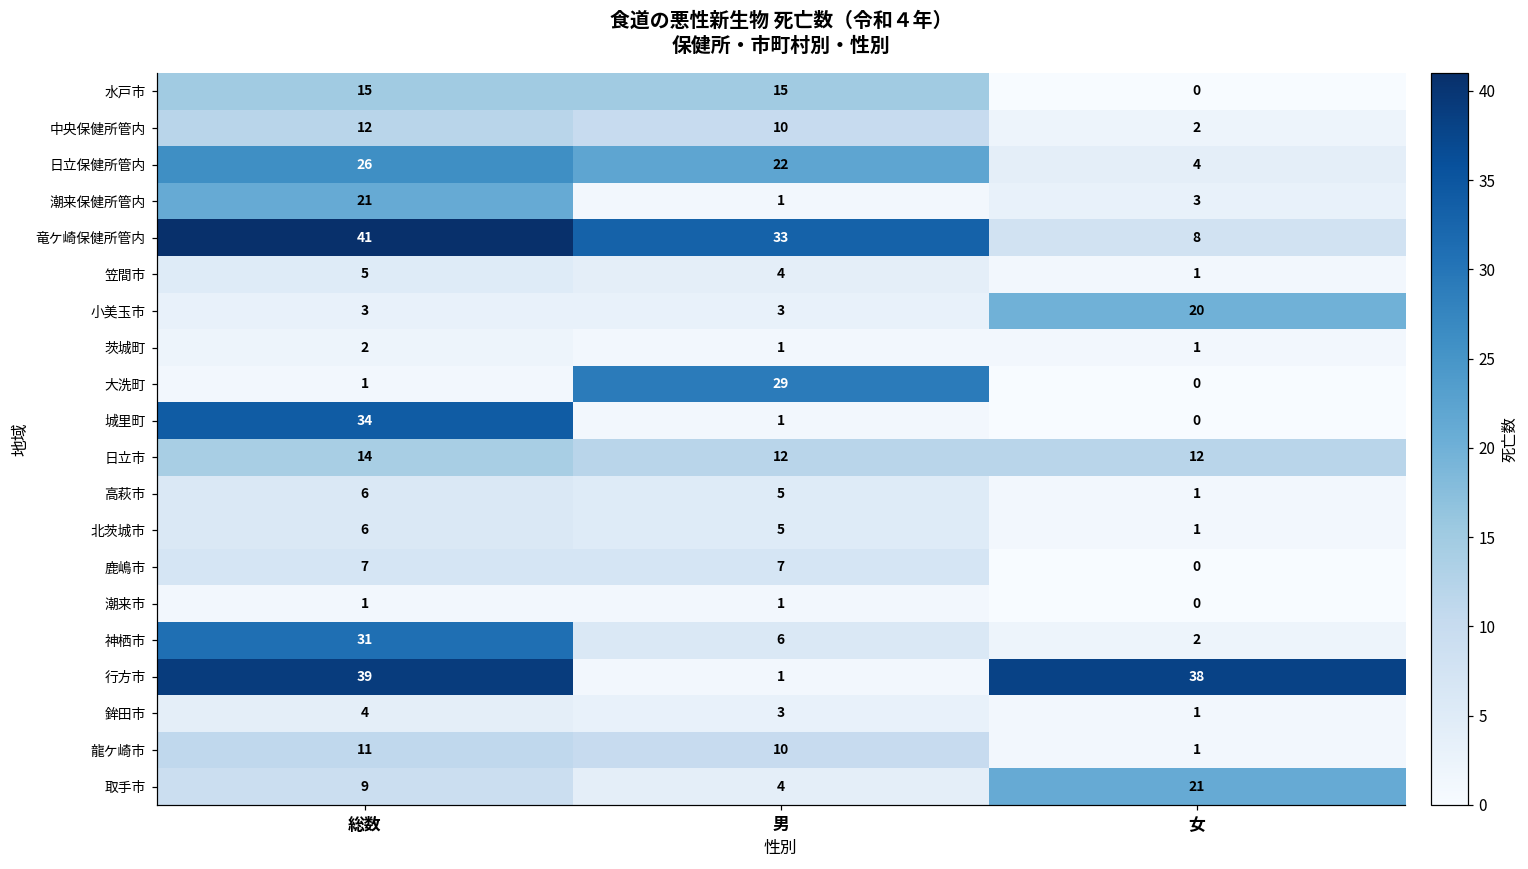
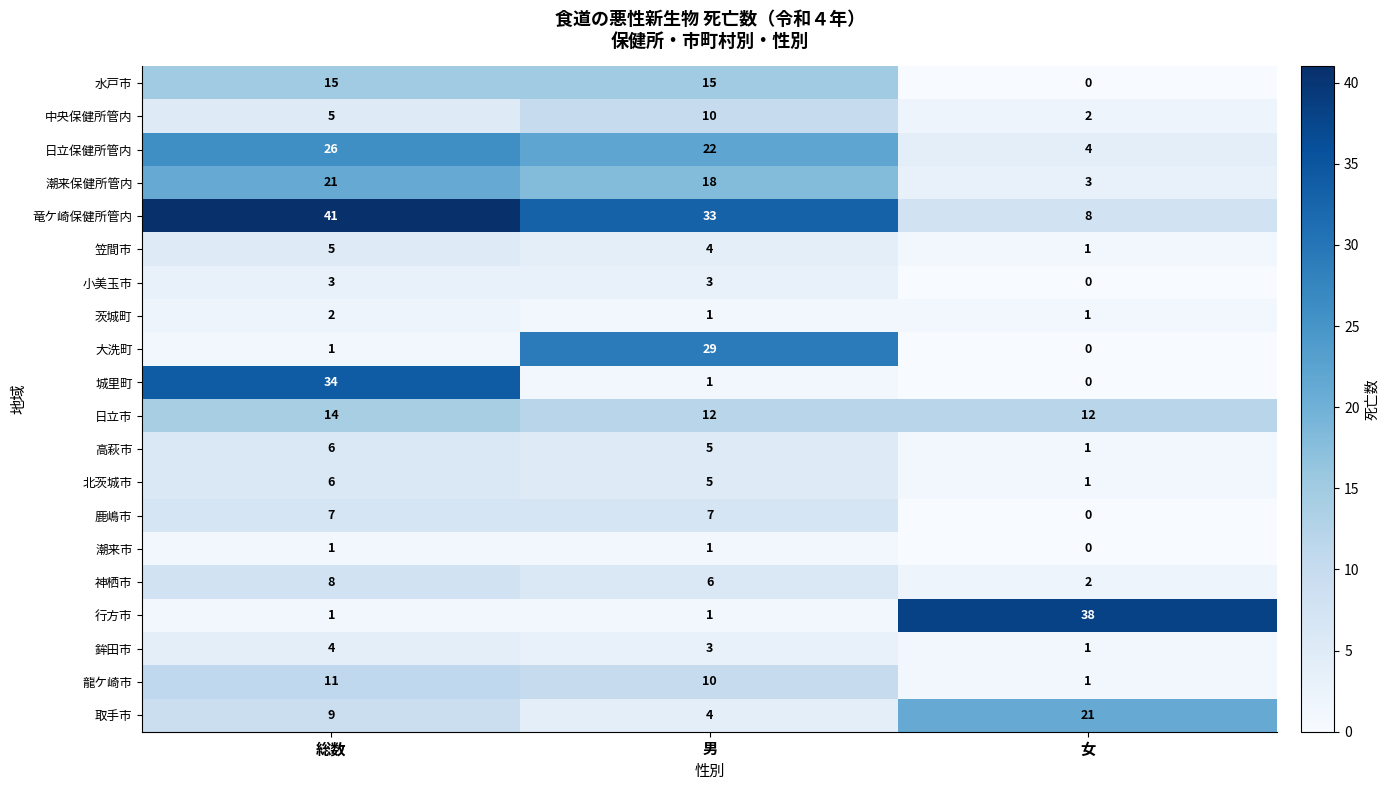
中央保健所管内, 総数: 12 -> 5
潮来保健所管内, 男: 1 -> 18
小美玉市, 女: 20 -> 0
神栖市, 総数: 31 -> 8
行方市, 総数: 39 -> 1
